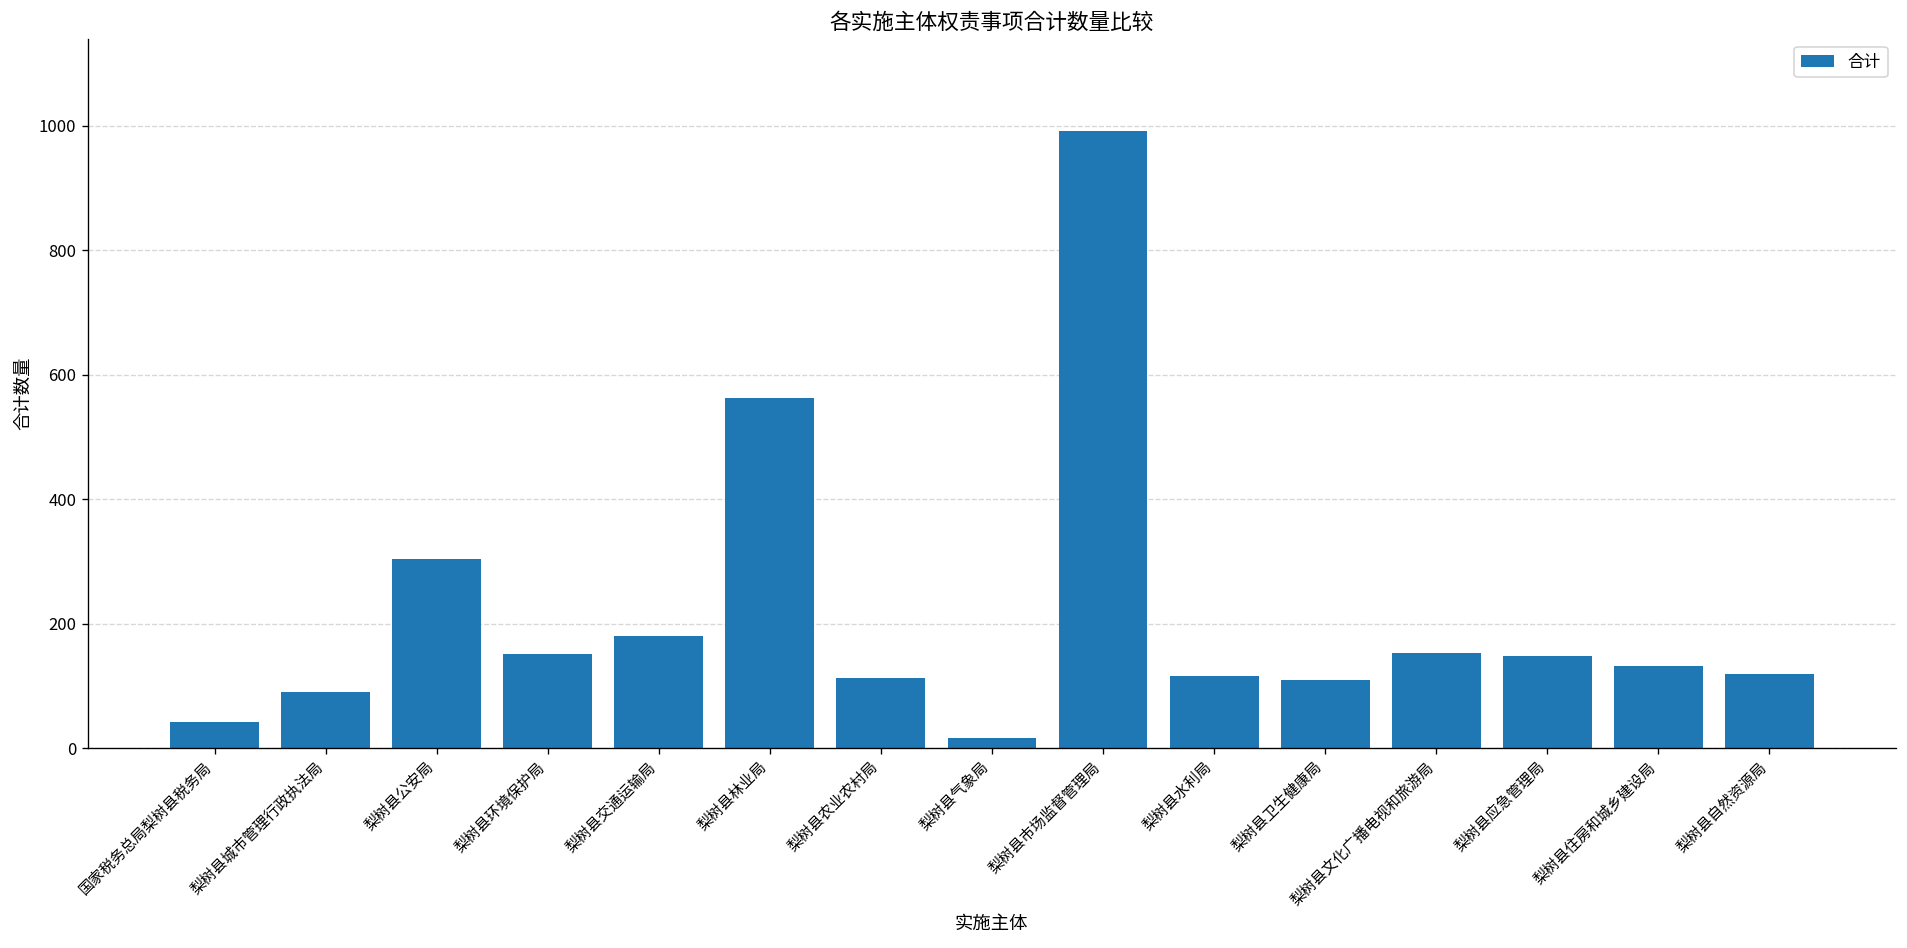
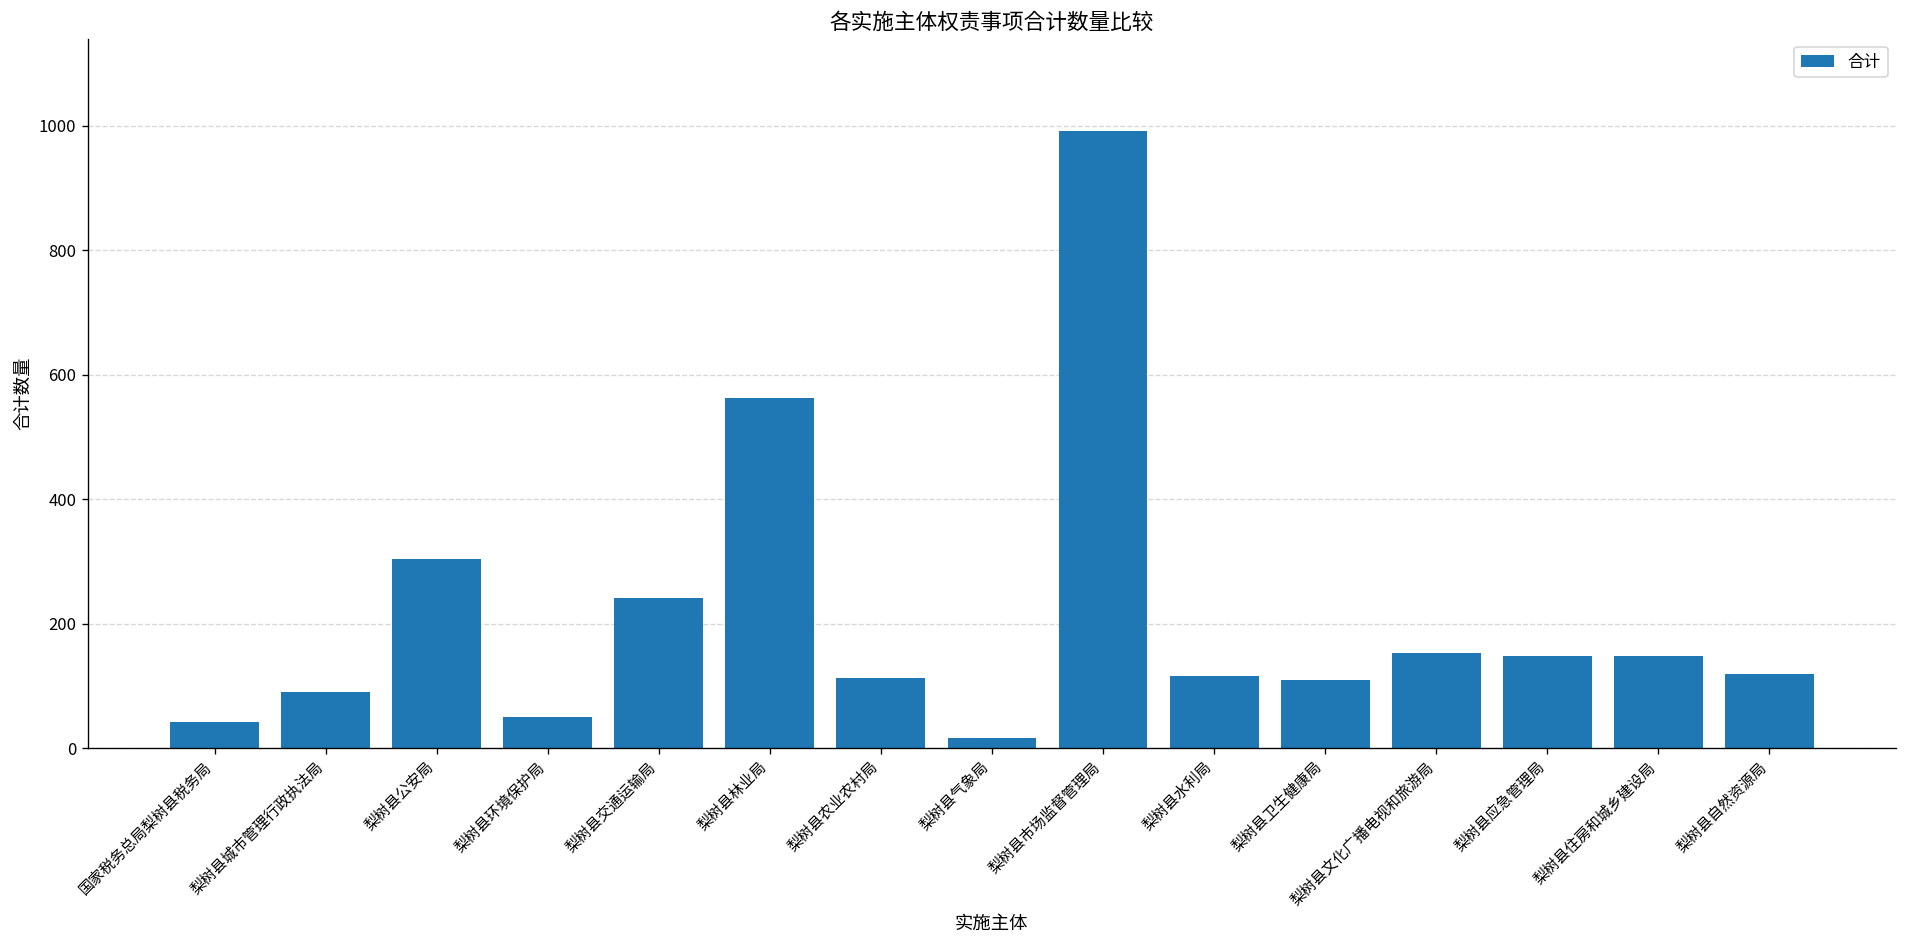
梨树县环境保护局: 150 -> 50
梨树县交通运输局: 180 -> 240
梨树县住房和城乡建设局: 130 -> 150
